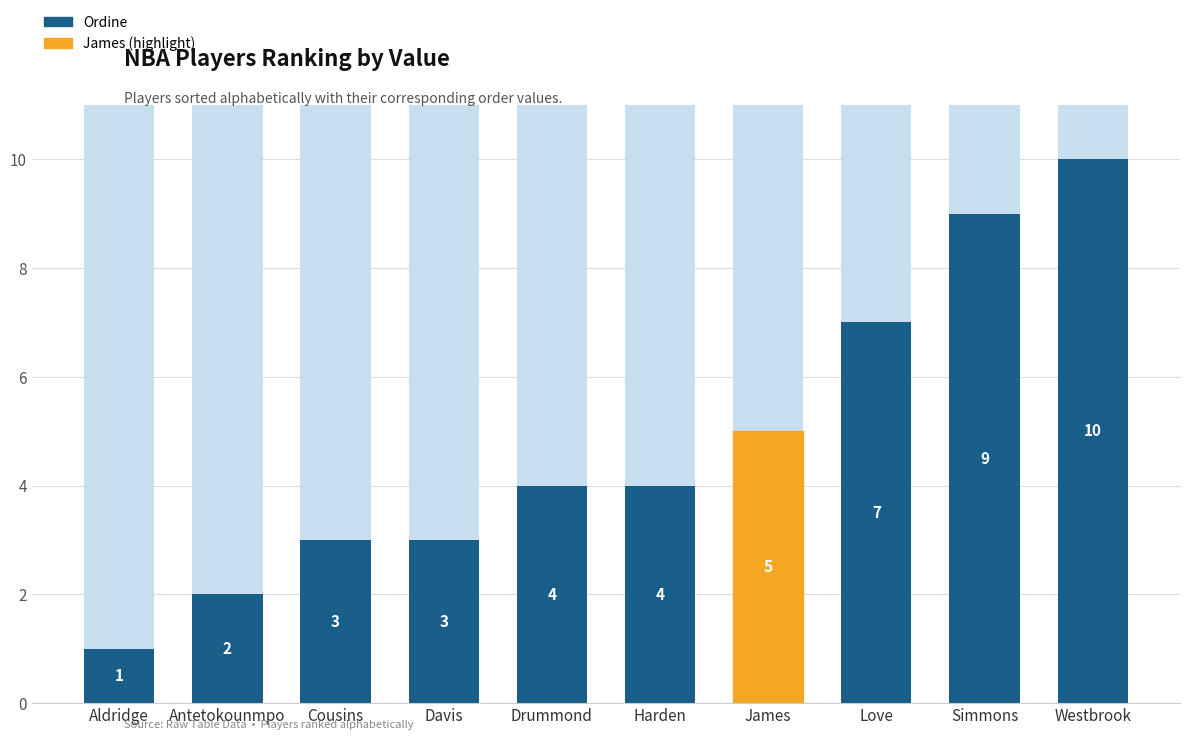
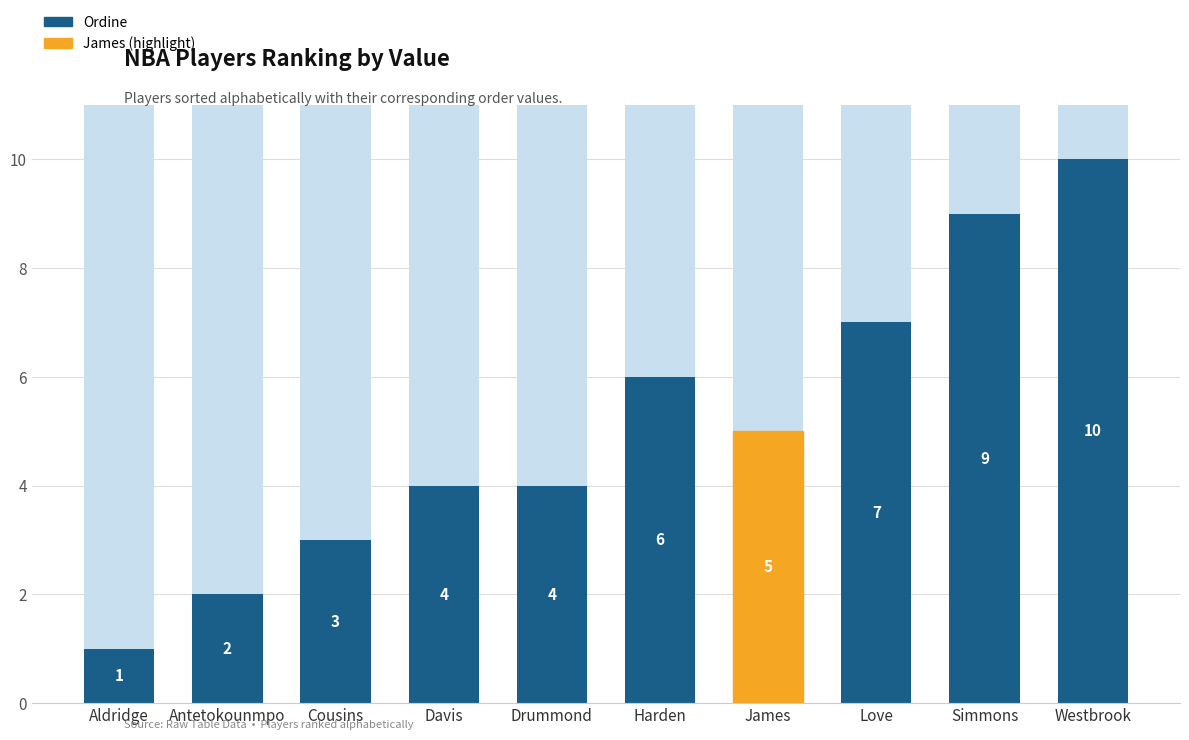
Ordine, Davis: 3 -> 4
Ordine, Harden: 4 -> 6
